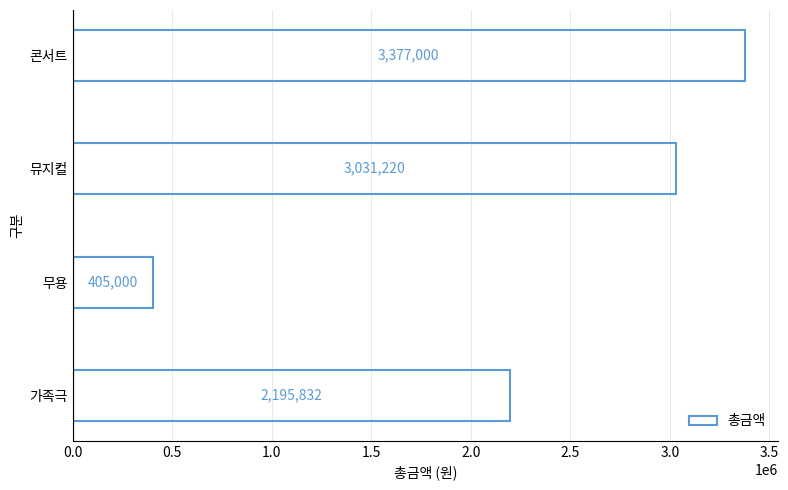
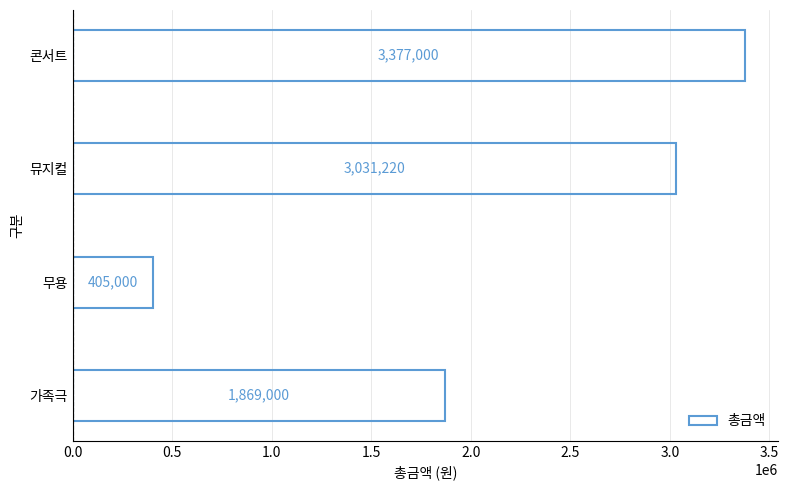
가족극: 2,195,832 -> 1,869,000
